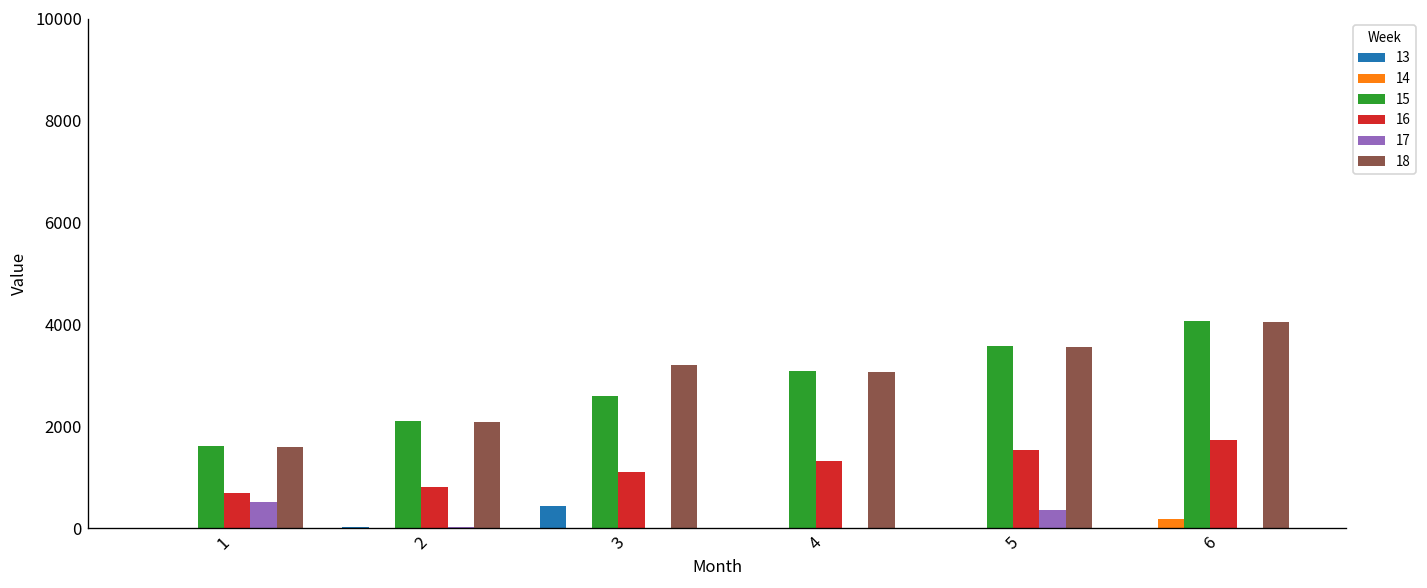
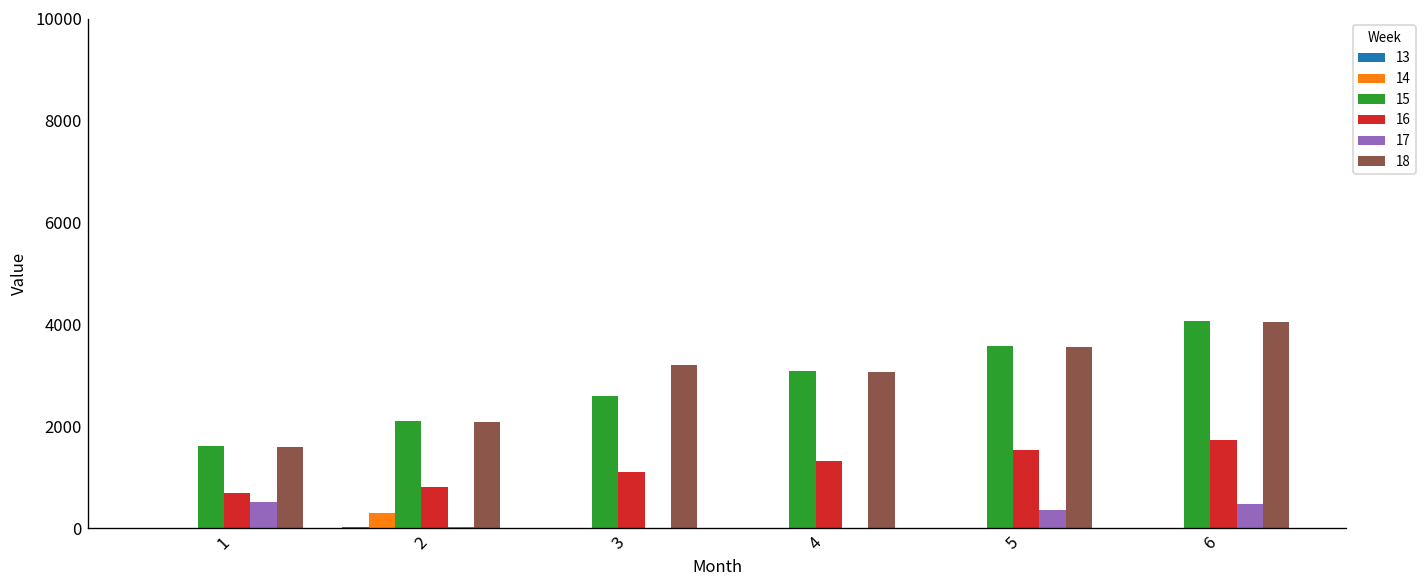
14, 2: 0 -> 300
13, 3: 400 -> 0
14, 6: 200 -> 0
17, 6: 0 -> 500
